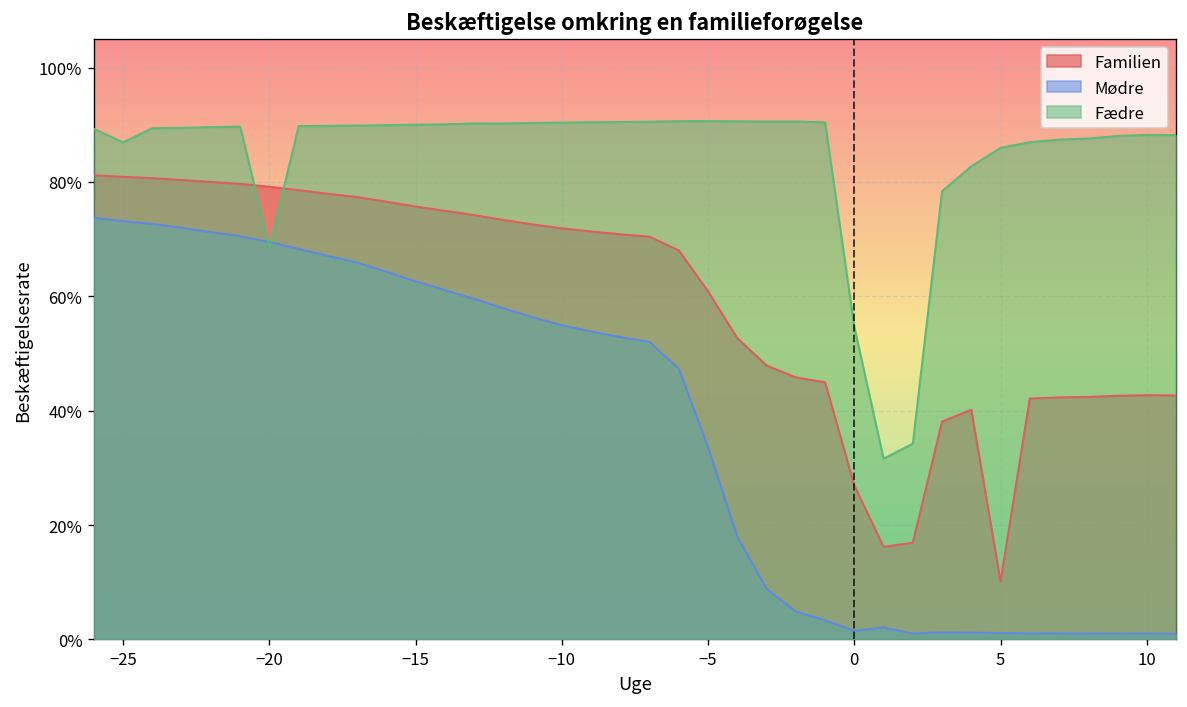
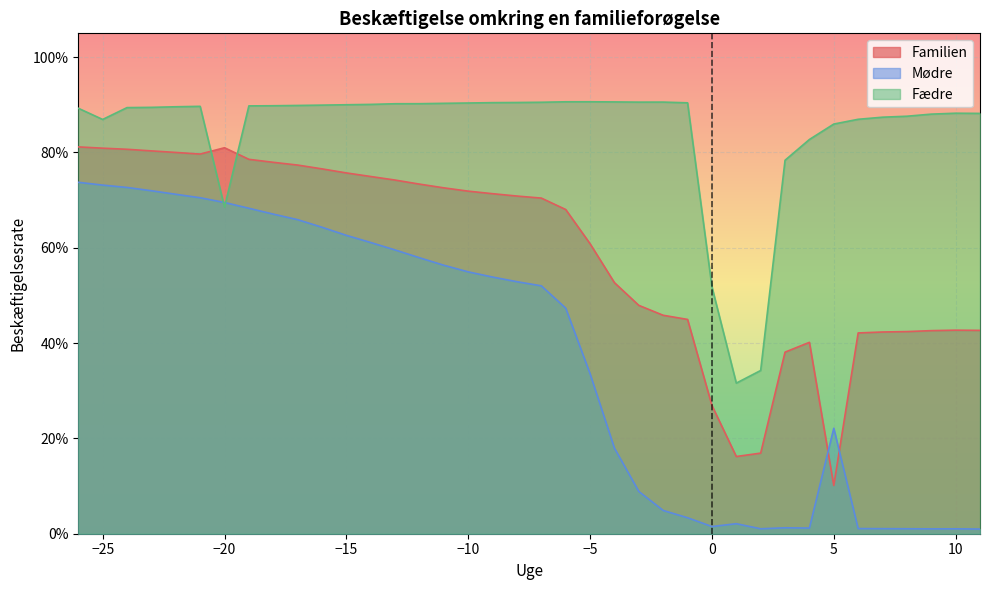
Familien, −20: 79% -> 81%
Fædre, 0: 55% -> 52%
Mødre, 5: 1% -> 22%
